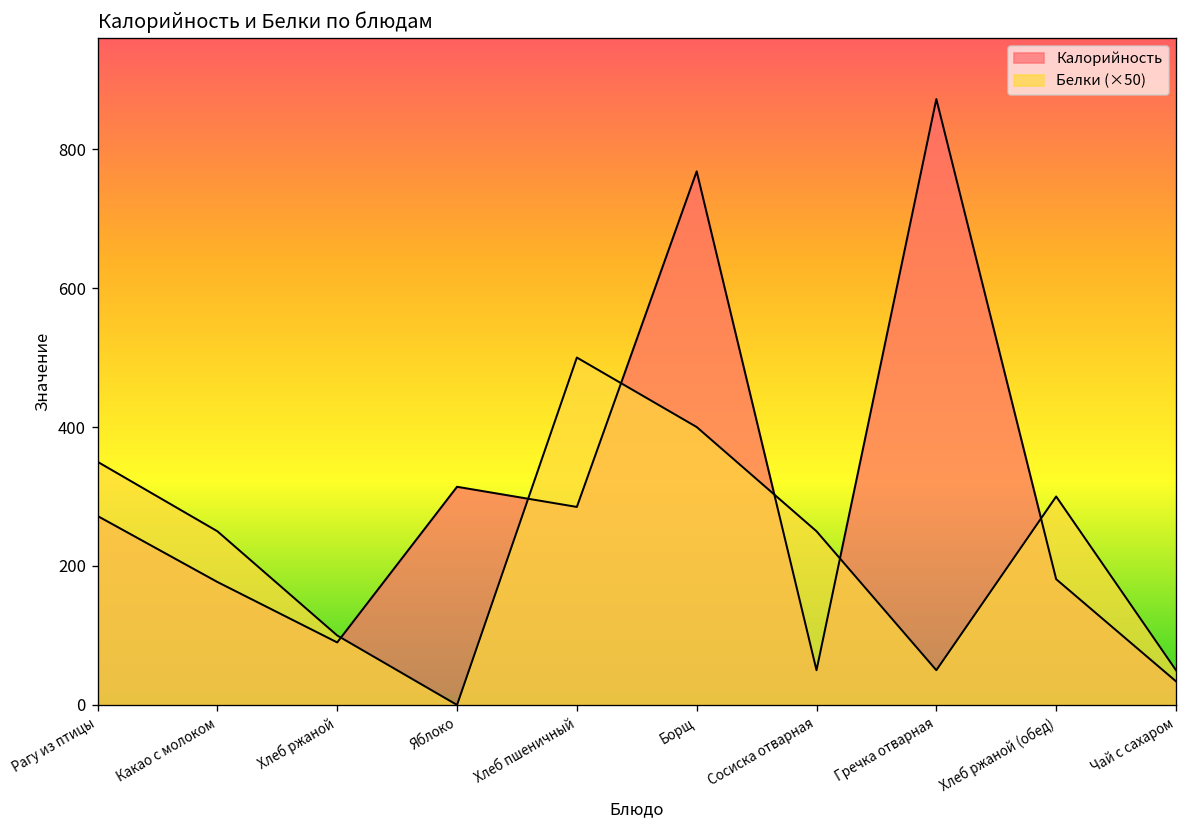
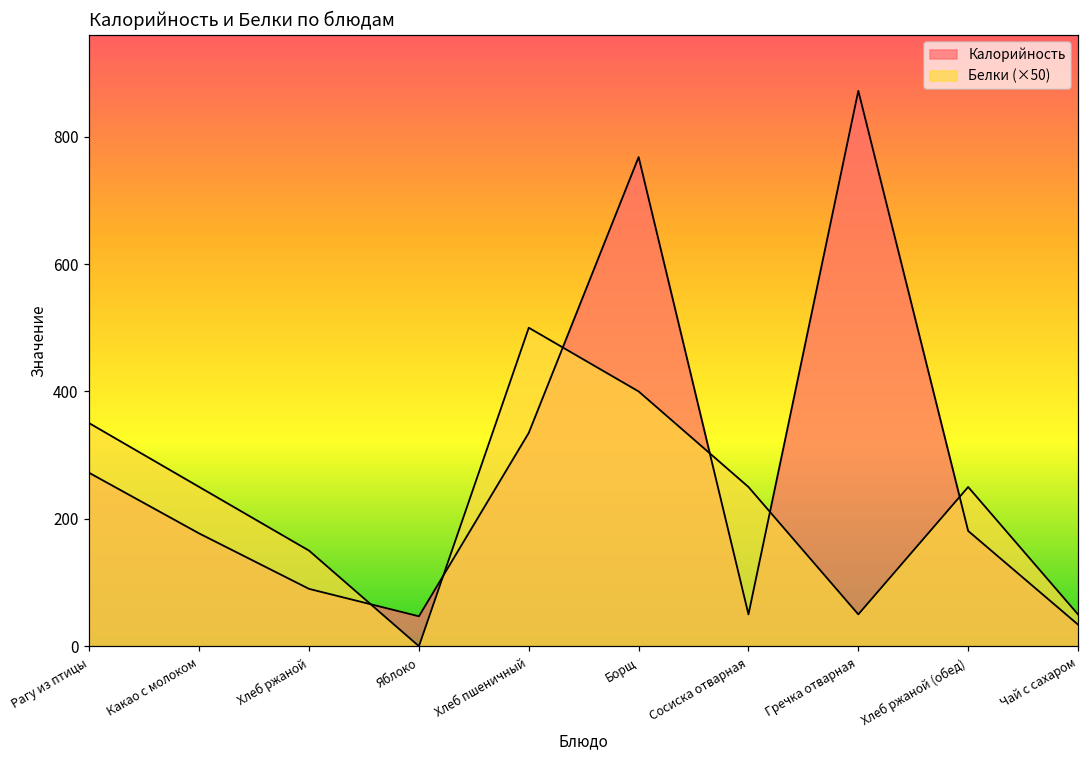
Белки (×50), Хлеб ржаной: 100 -> 150
Калорийность, Яблоко: 310 -> 50
Калорийность, Хлеб пшеничный: 290 -> 340
Белки (×50), Хлеб ржаной (обед): 300 -> 250
